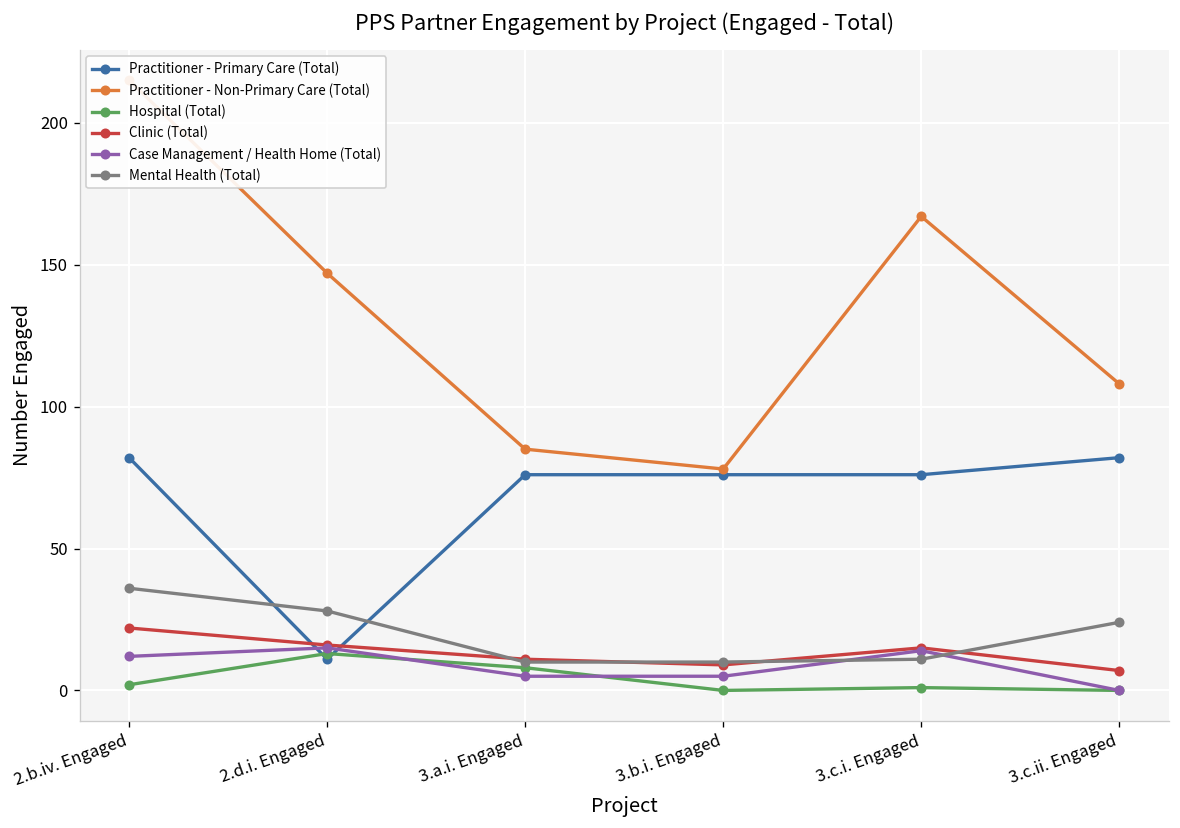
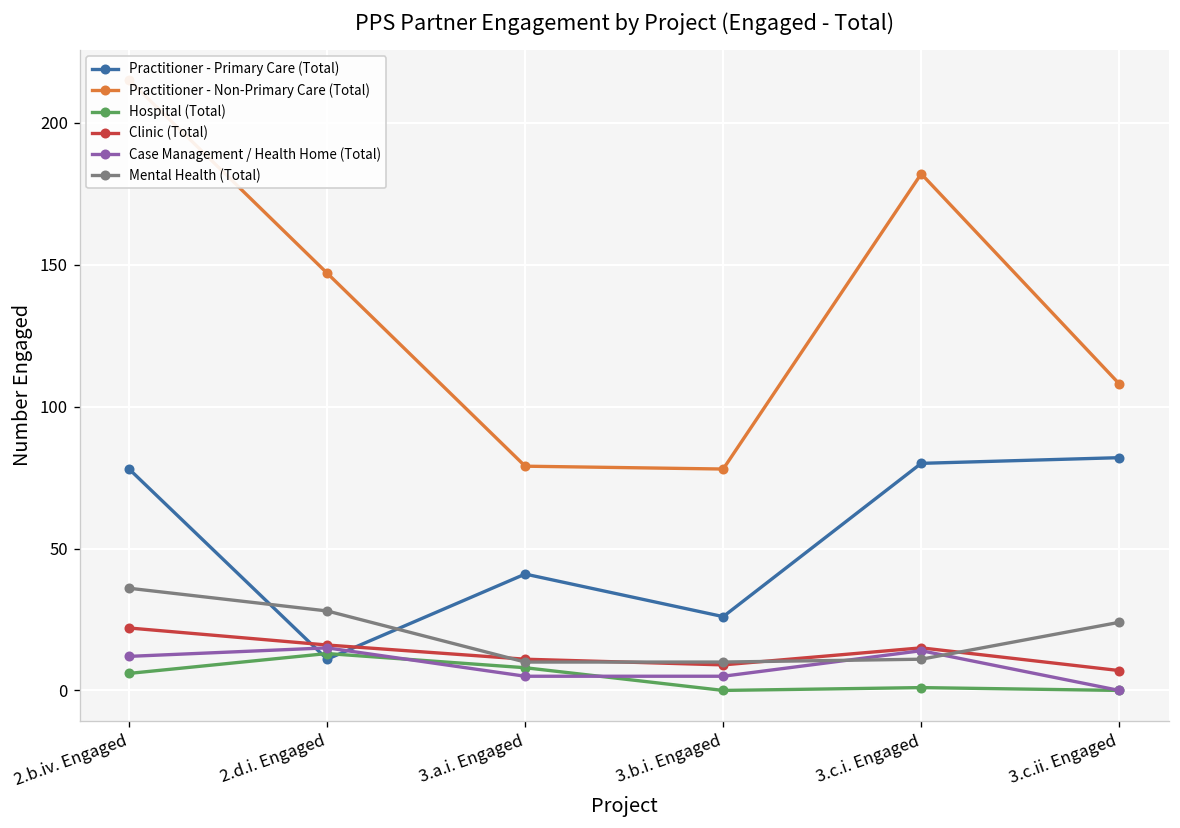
Practitioner - Primary Care (Total), 2.b.iv. Engaged: 82 -> 78
Hospital (Total), 2.b.iv. Engaged: 2 -> 6
Practitioner - Primary Care (Total), 3.a.i. Engaged: 76 -> 41
Practitioner - Non-Primary Care (Total), 3.a.i. Engaged: 85 -> 79
Practitioner - Primary Care (Total), 3.b.i. Engaged: 76 -> 26
Practitioner - Primary Care (Total), 3.c.i. Engaged: 76 -> 80
Practitioner - Non-Primary Care (Total), 3.c.i. Engaged: 167 -> 182
